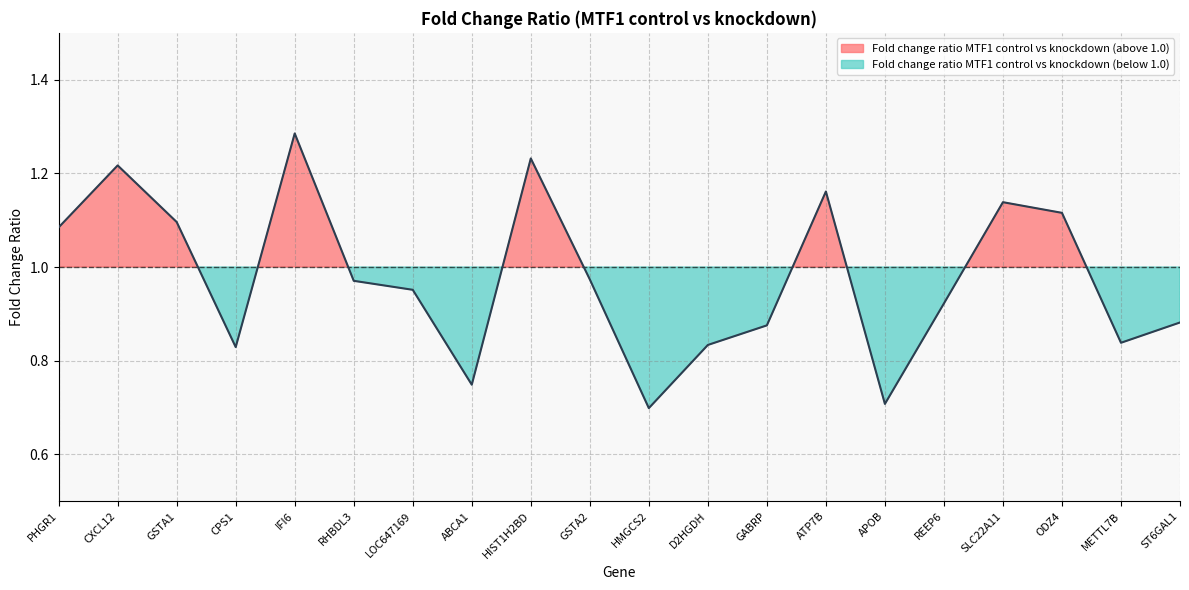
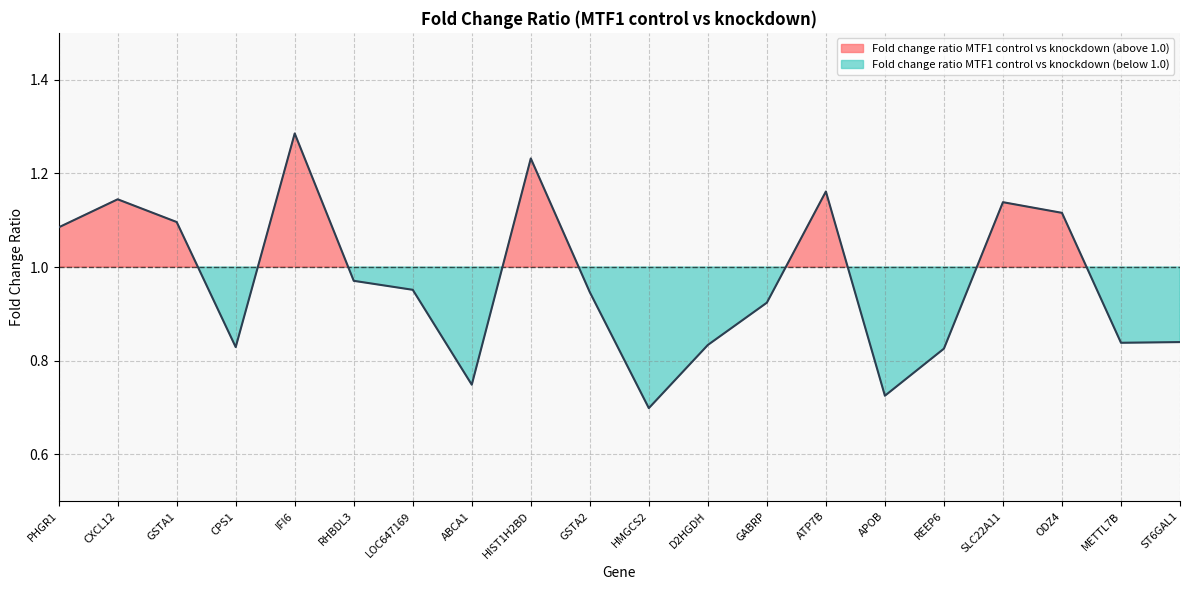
CXCL12: 1.22 -> 1.14
GSTA2: 0.97 -> 0.95
GABRP: 0.88 -> 0.92
APOB: 0.71 -> 0.73
REEP6: 0.92 -> 0.83
ST6GAL1: 0.88 -> 0.84
